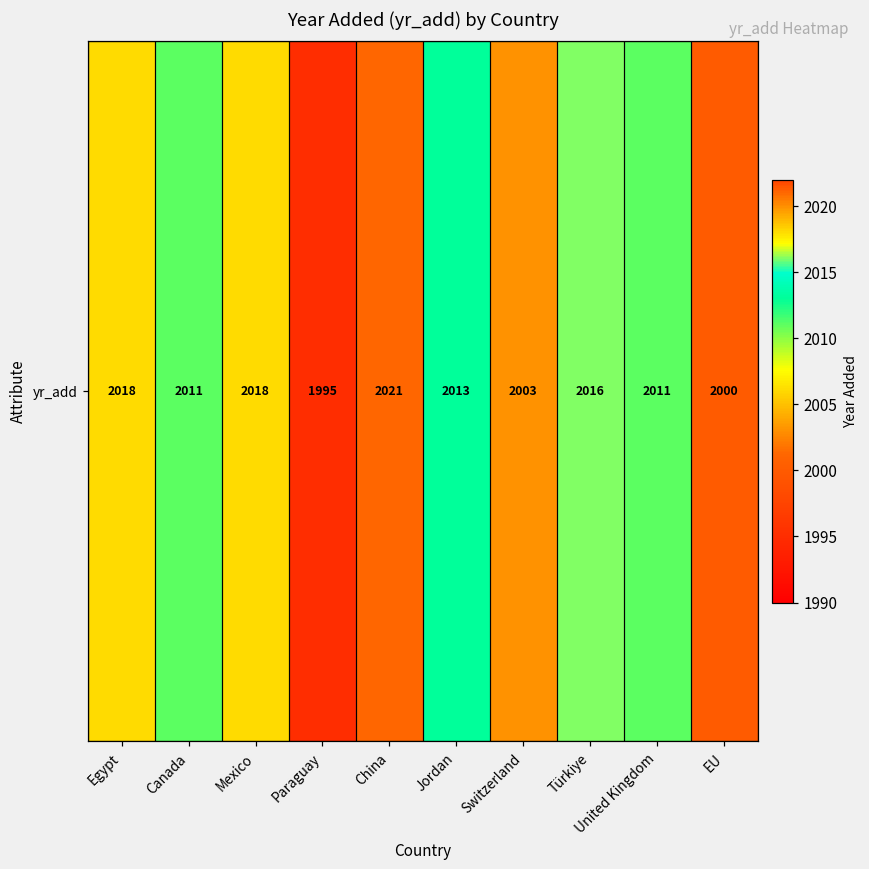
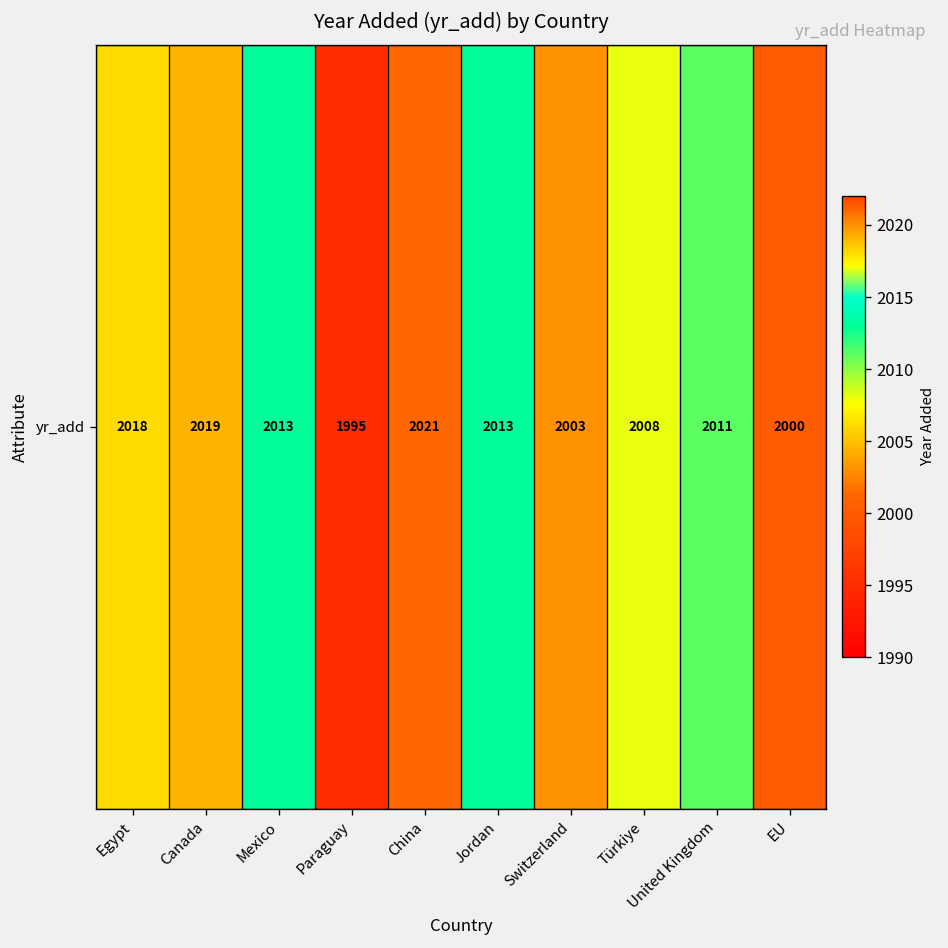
yr_add, Canada: 2011 -> 2019
yr_add, Mexico: 2018 -> 2013
yr_add, Türkiye: 2016 -> 2008
